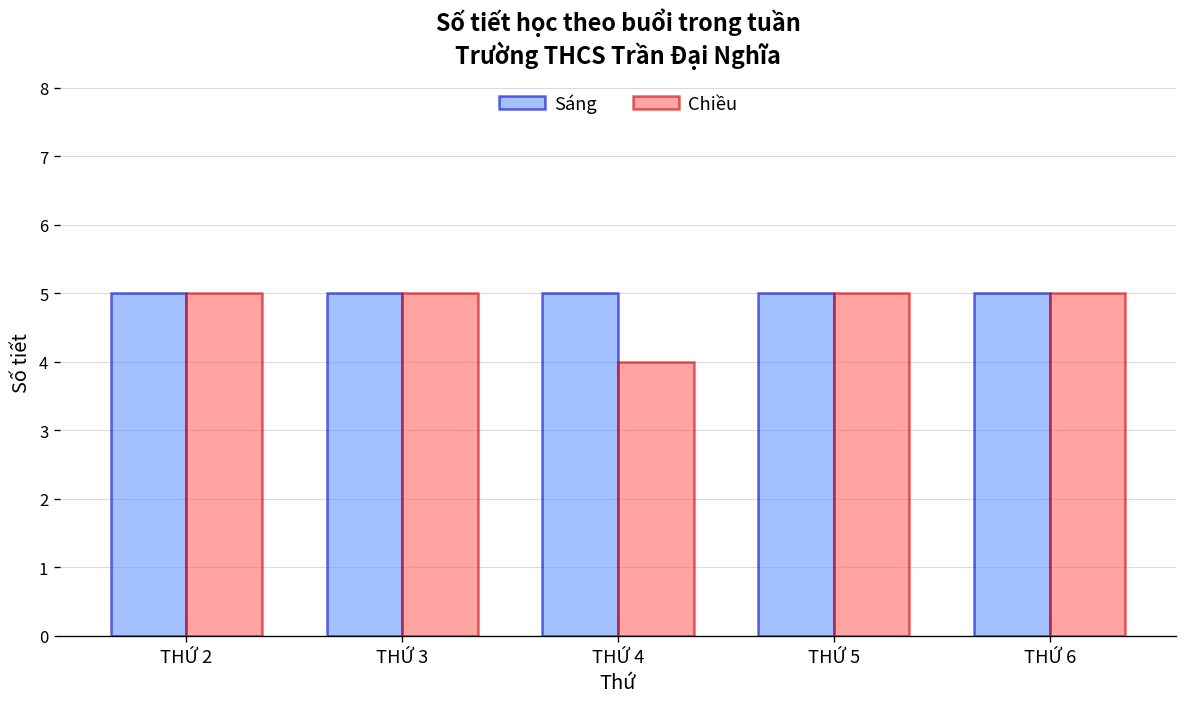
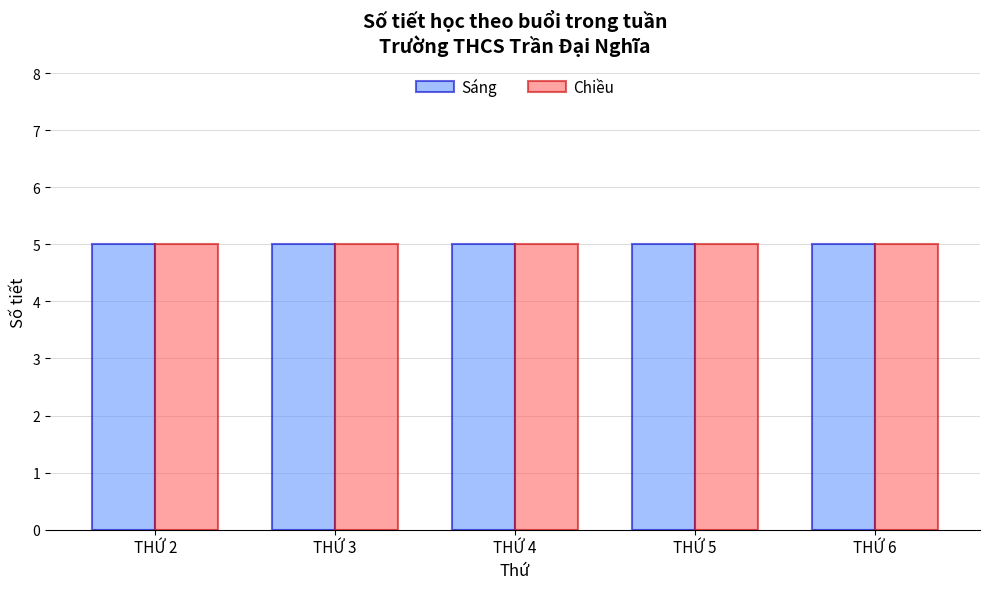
Chiều, THỨ 4: 4 -> 5
